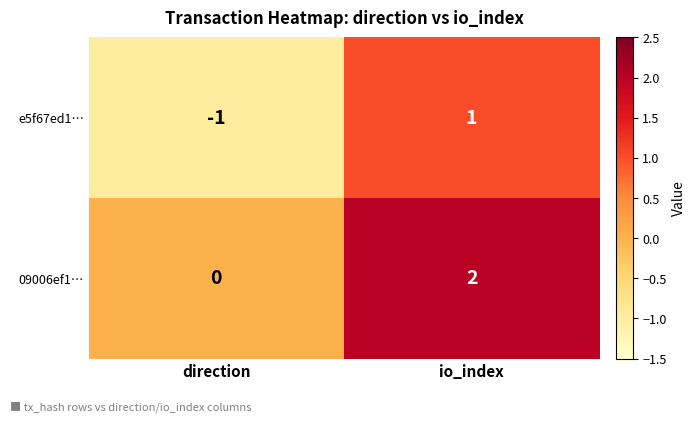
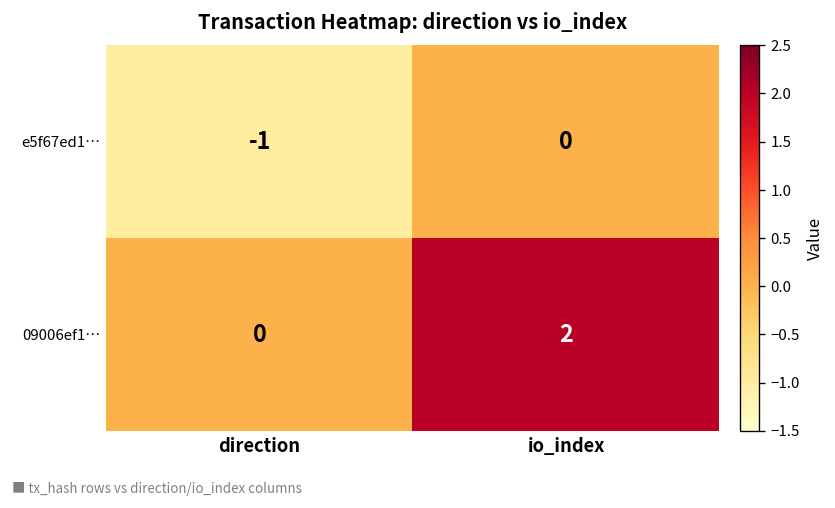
e5f67ed1…, io_index: 1 -> 0
